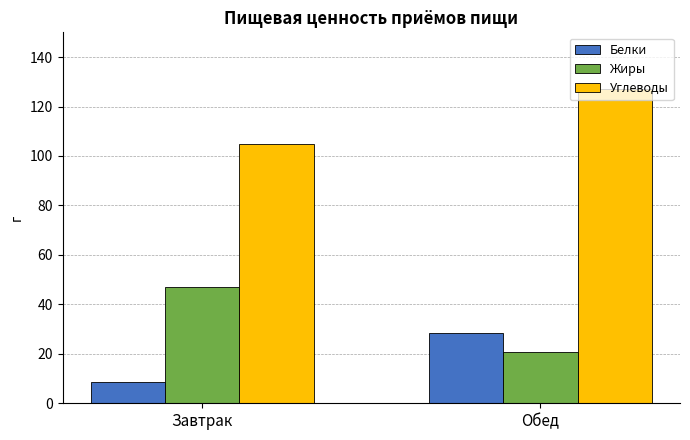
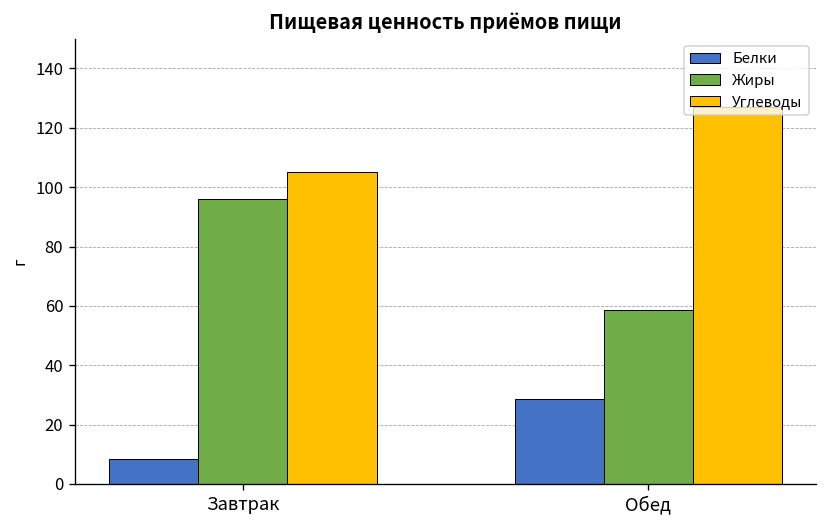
Жиры, Завтрак: 47 -> 96
Жиры, Обед: 21 -> 59
